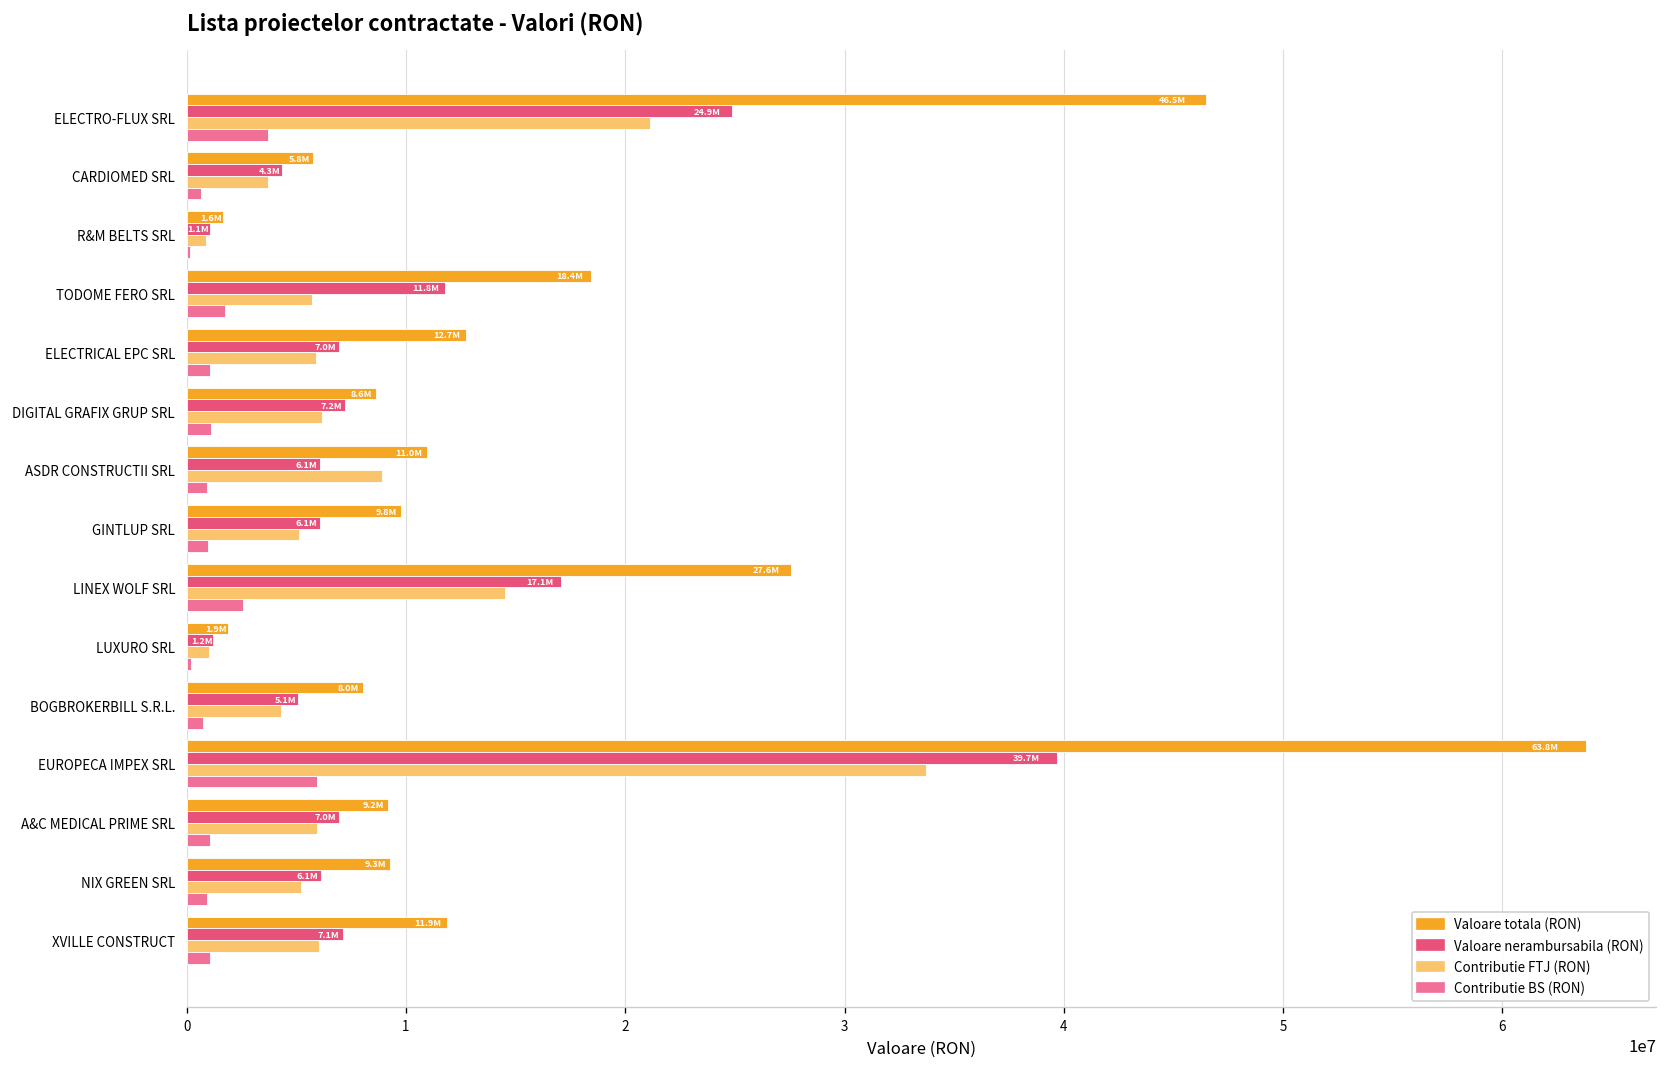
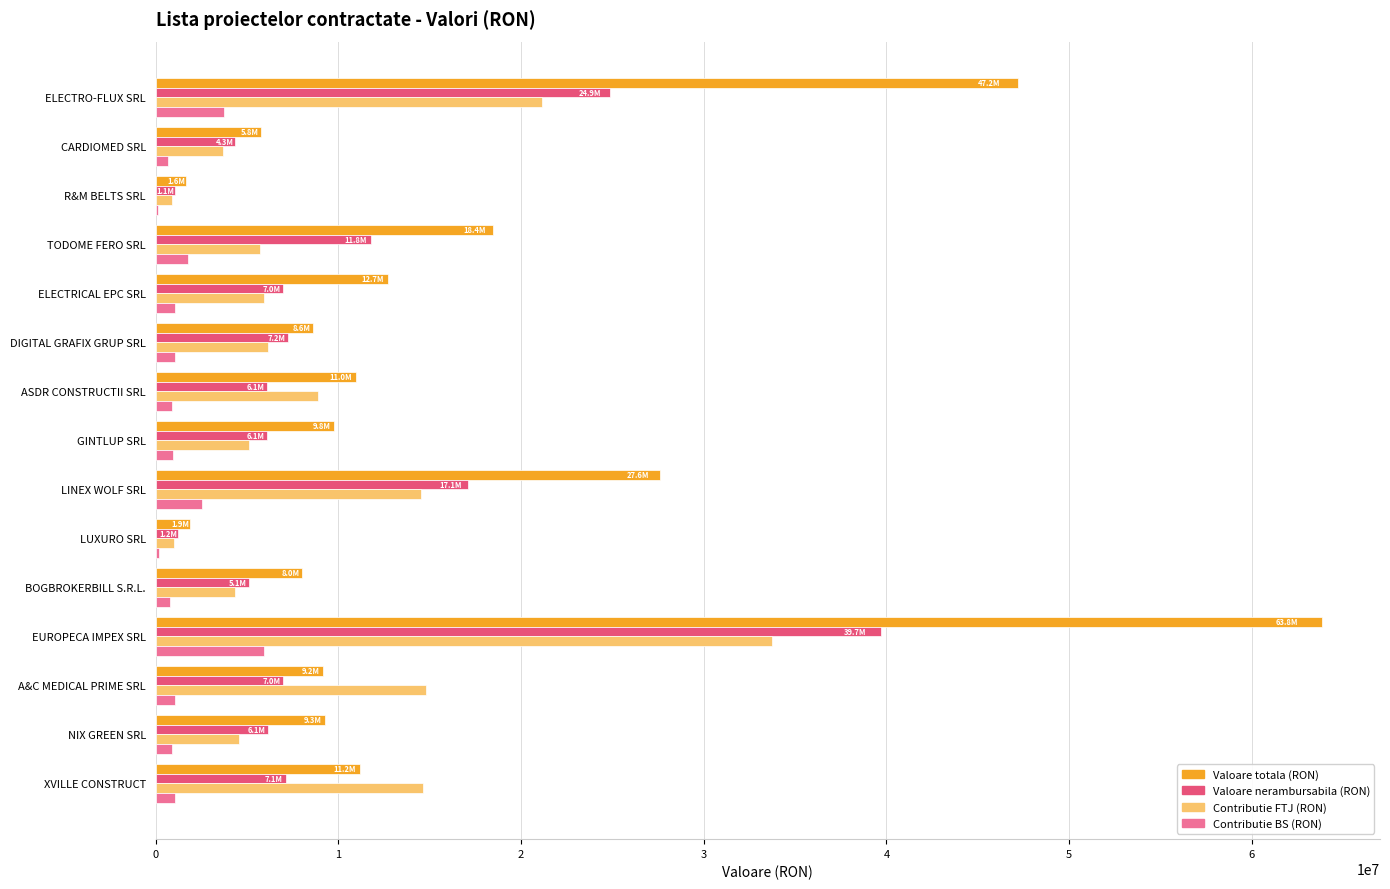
Valoare totala (RON), ELECTRO-FLUX SRL: 46.5M -> 47.2M
Contributie FTJ (RON), A&C MEDICAL PRIME SRL: 5900000 -> 14800000
Contributie FTJ (RON), NIX GREEN SRL: 5200000 -> 4600000
Valoare totala (RON), XVILLE CONSTRUCT: 11.9M -> 11.2M
Contributie FTJ (RON), XVILLE CONSTRUCT: 6000000 -> 14600000
